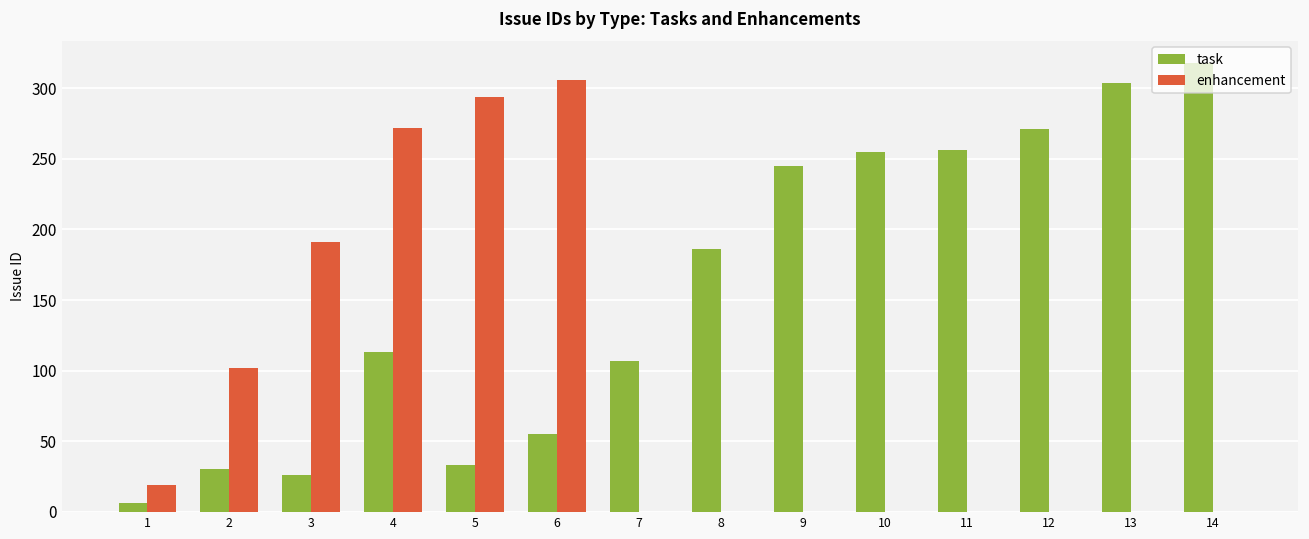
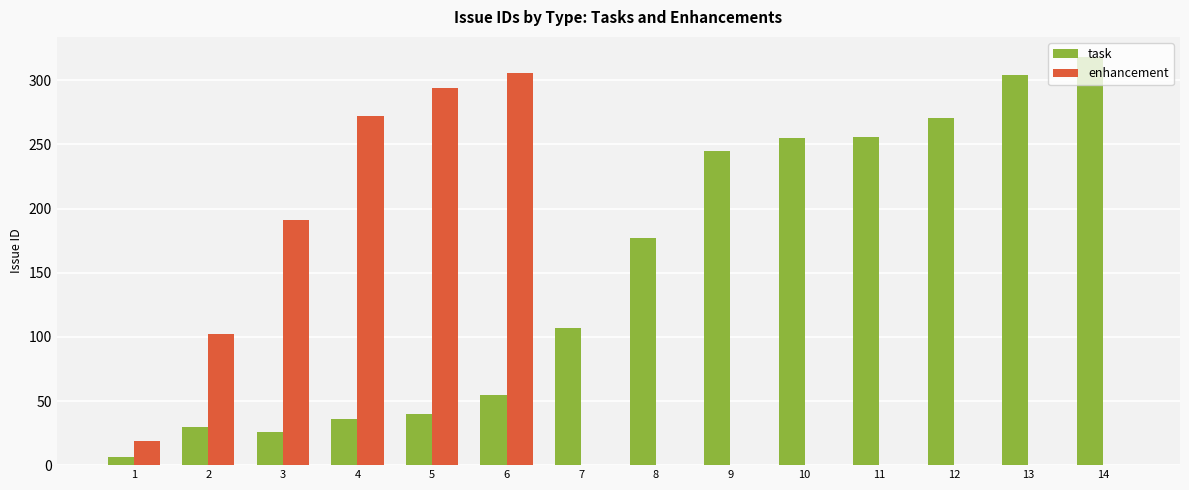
task, 4: 113 -> 36
task, 5: 33 -> 40
task, 8: 186 -> 177
